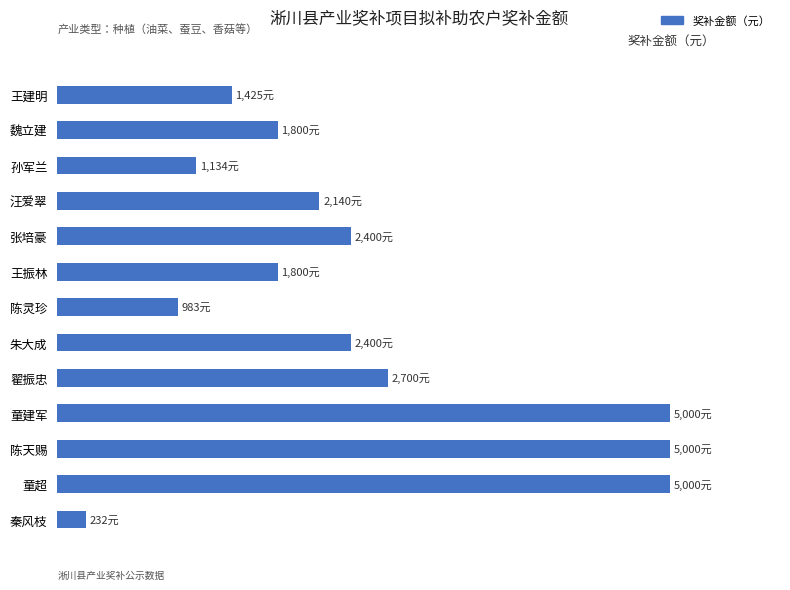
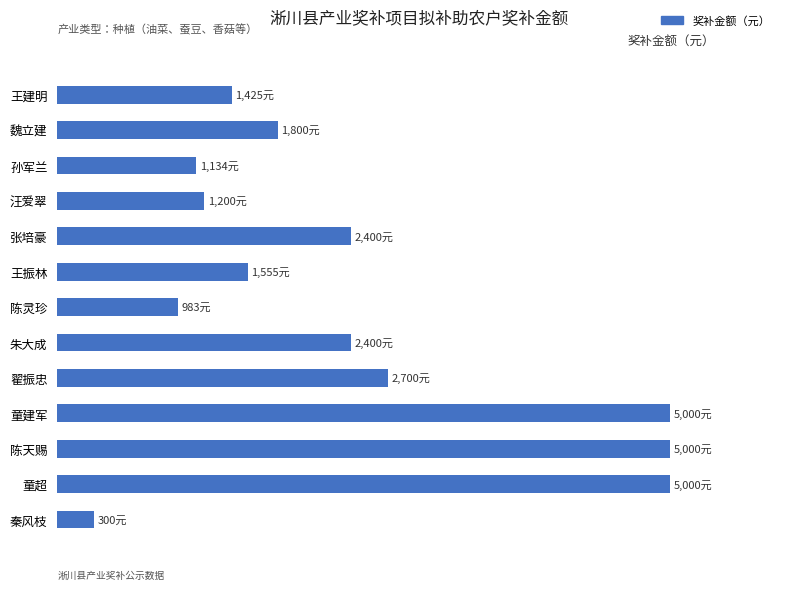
汪爱翠: 2,140元 -> 1,200元
王振林: 1,800元 -> 1,555元
秦风枝: 232元 -> 300元
